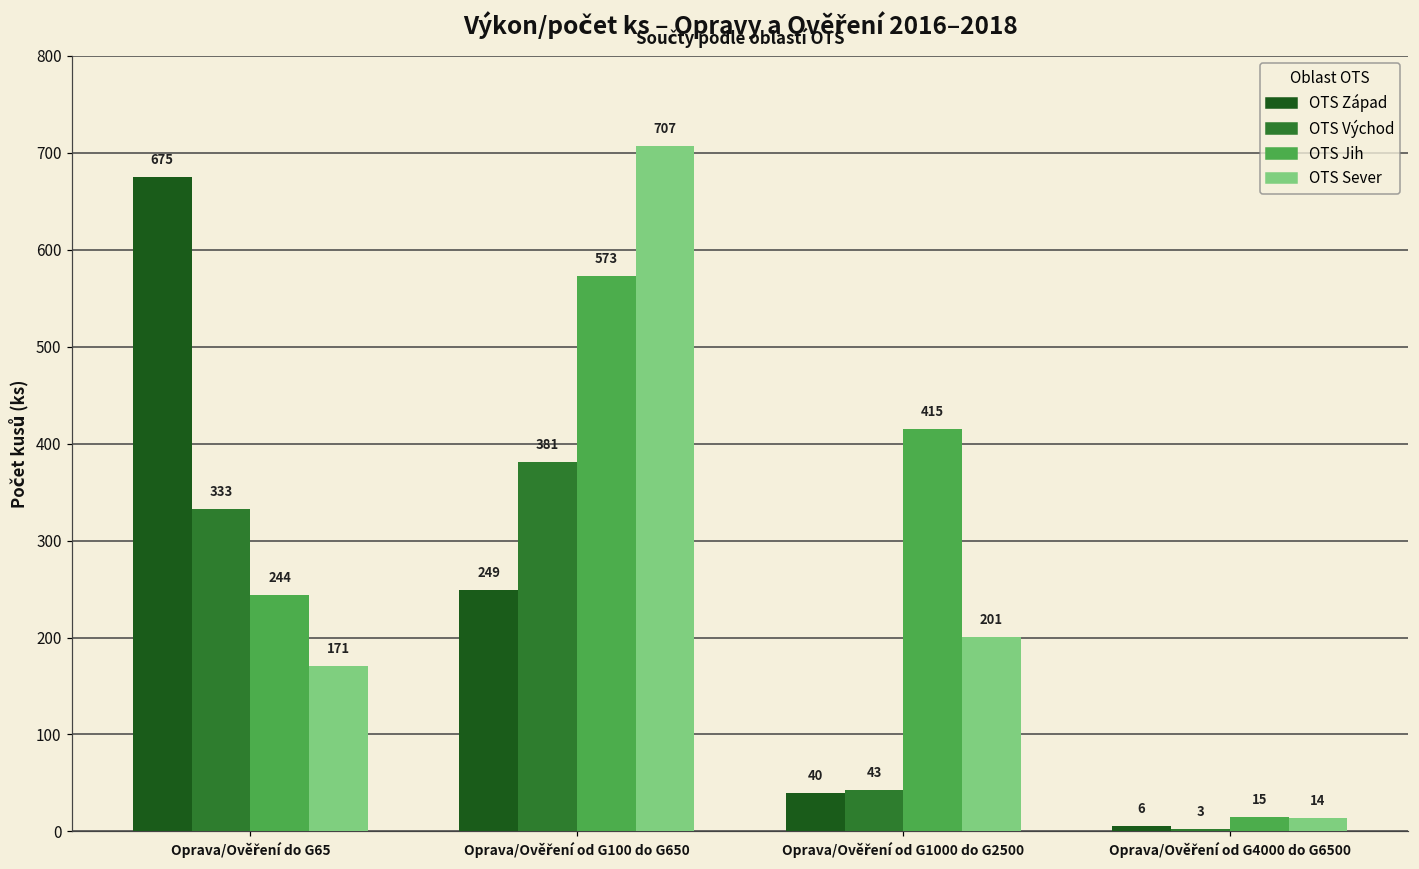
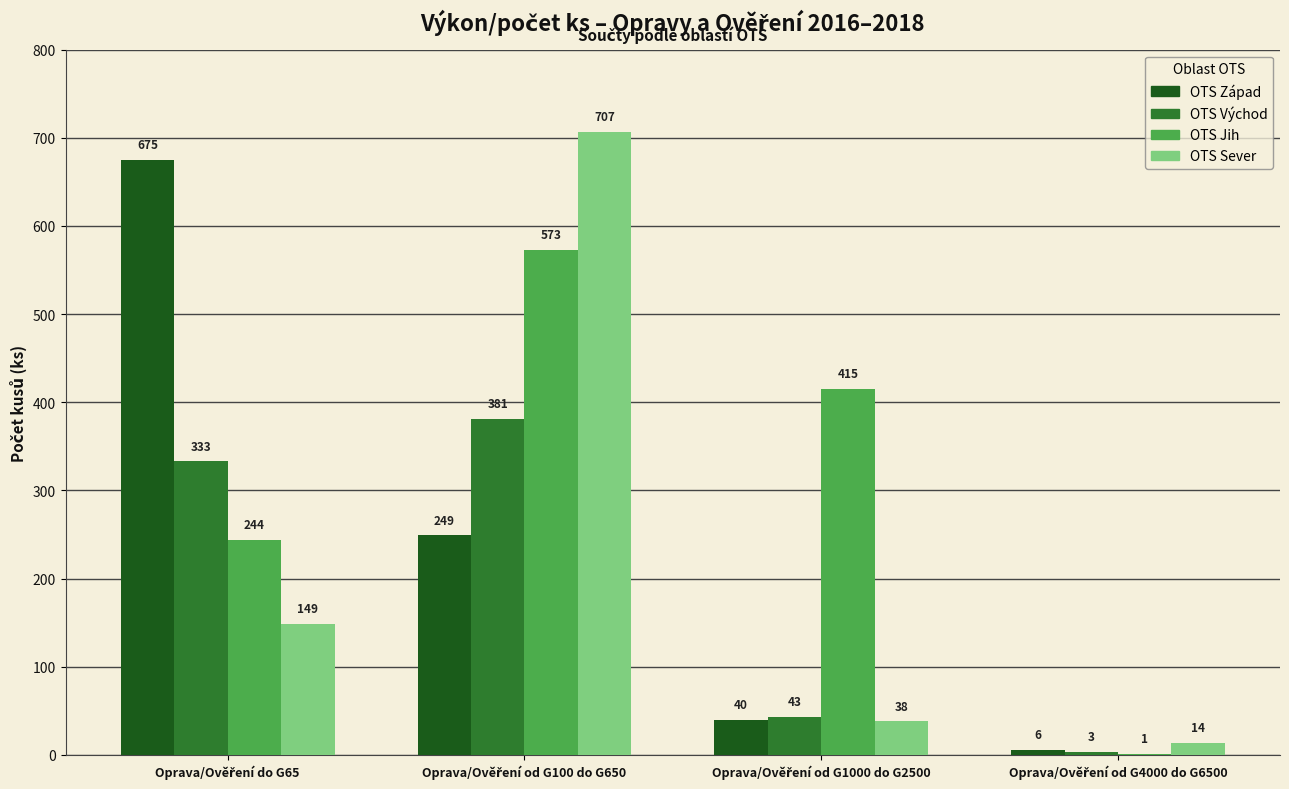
OTS Sever, Oprava/Ověření do G65: 171 -> 149
OTS Sever, Oprava/Ověření od G1000 do G2500: 201 -> 38
OTS Jih, Oprava/Ověření od G4000 do G6500: 15 -> 1
